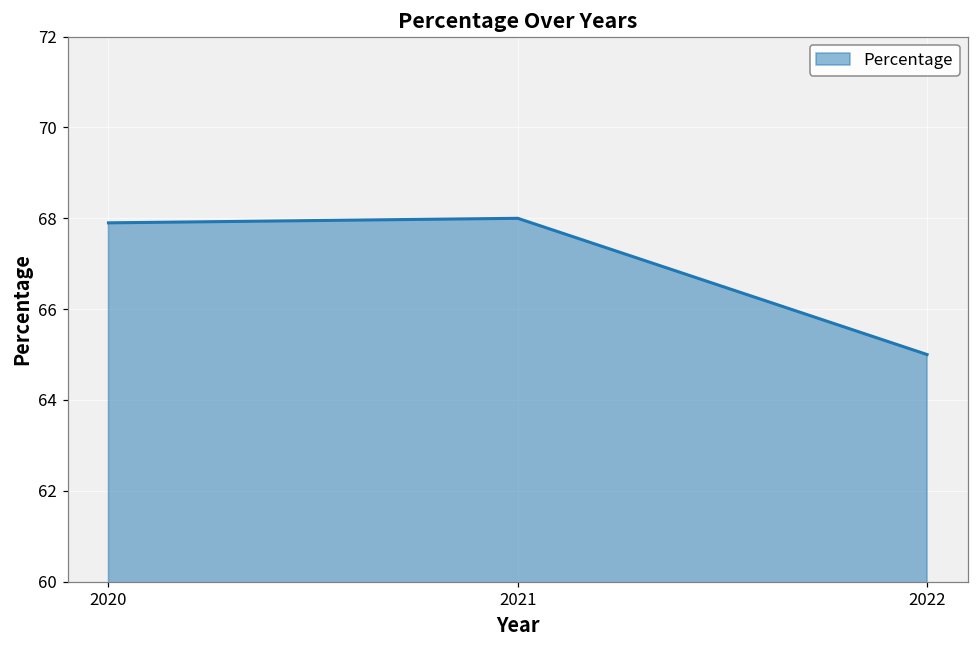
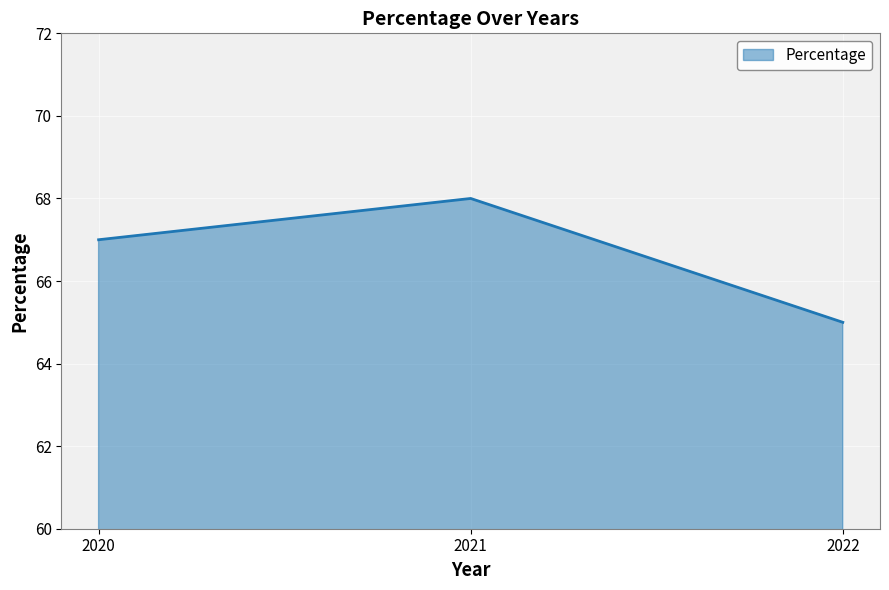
2020: 67.9 -> 67.0
